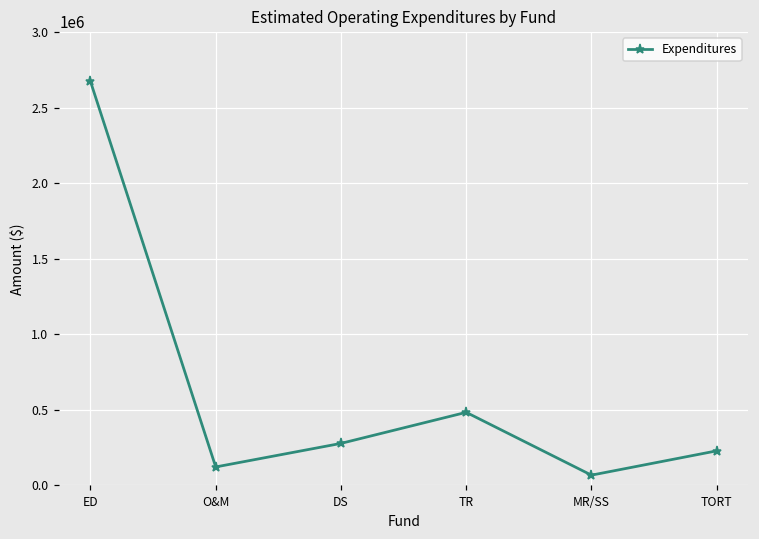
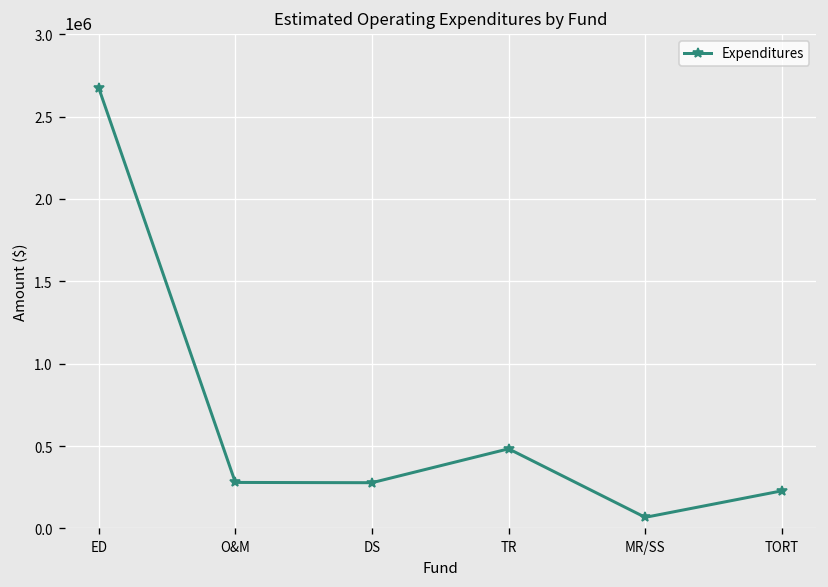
O&M: 120000 -> 280000
